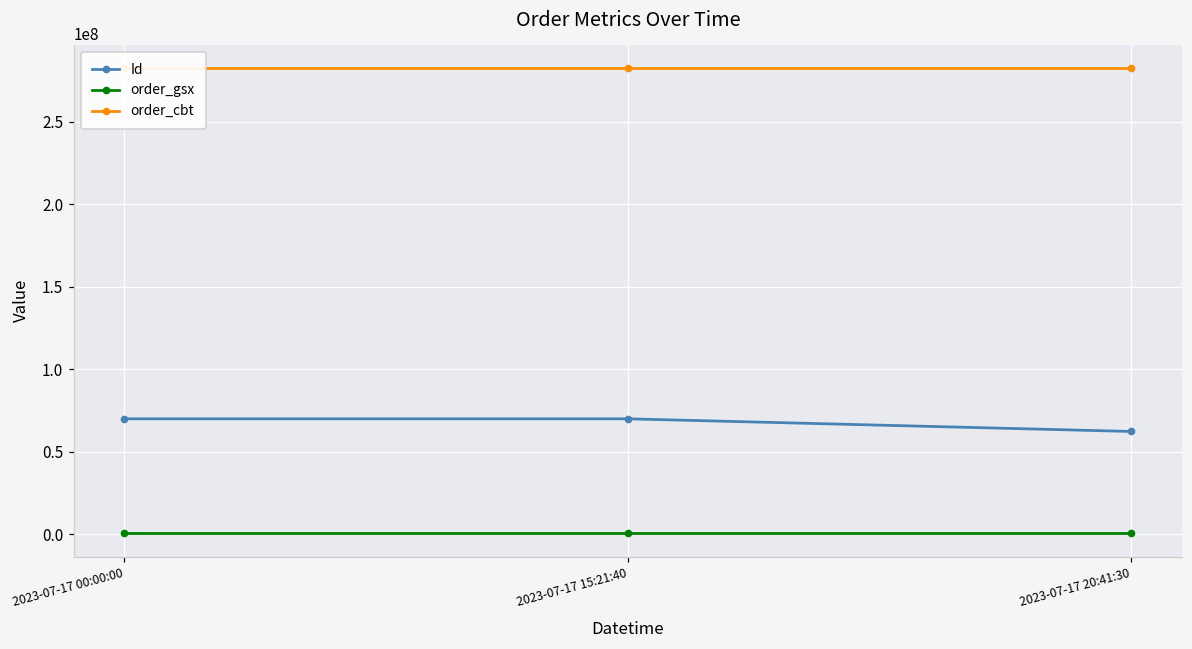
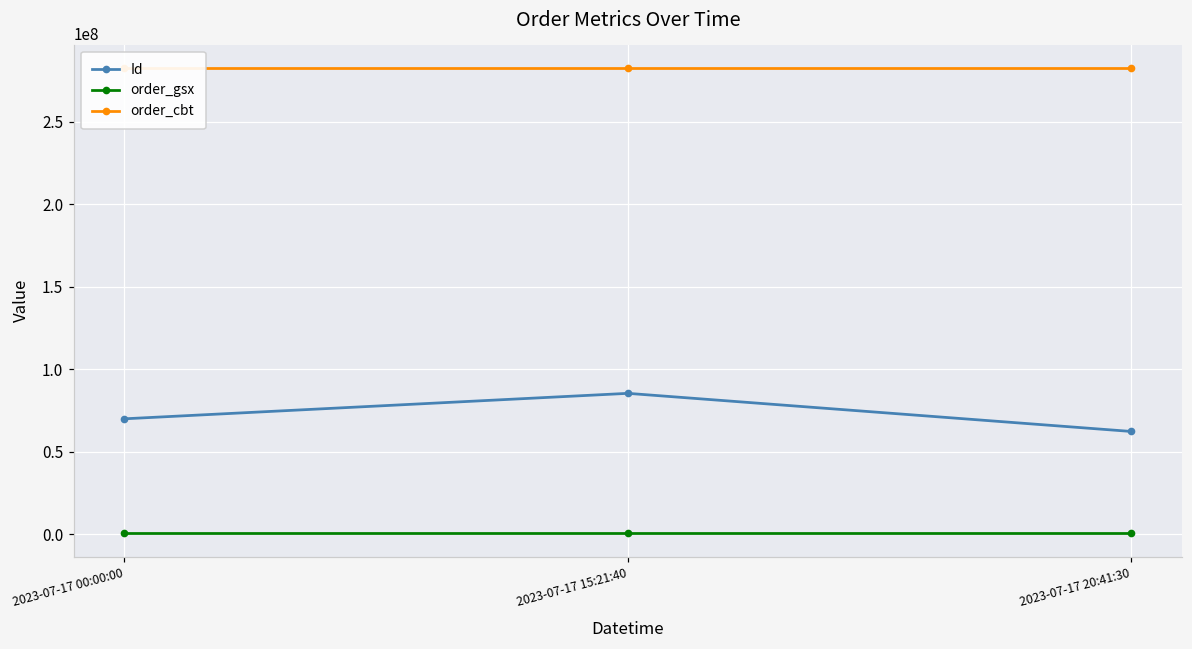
Id, 2023-07-17 15:21:40: 70000000 -> 85000000
